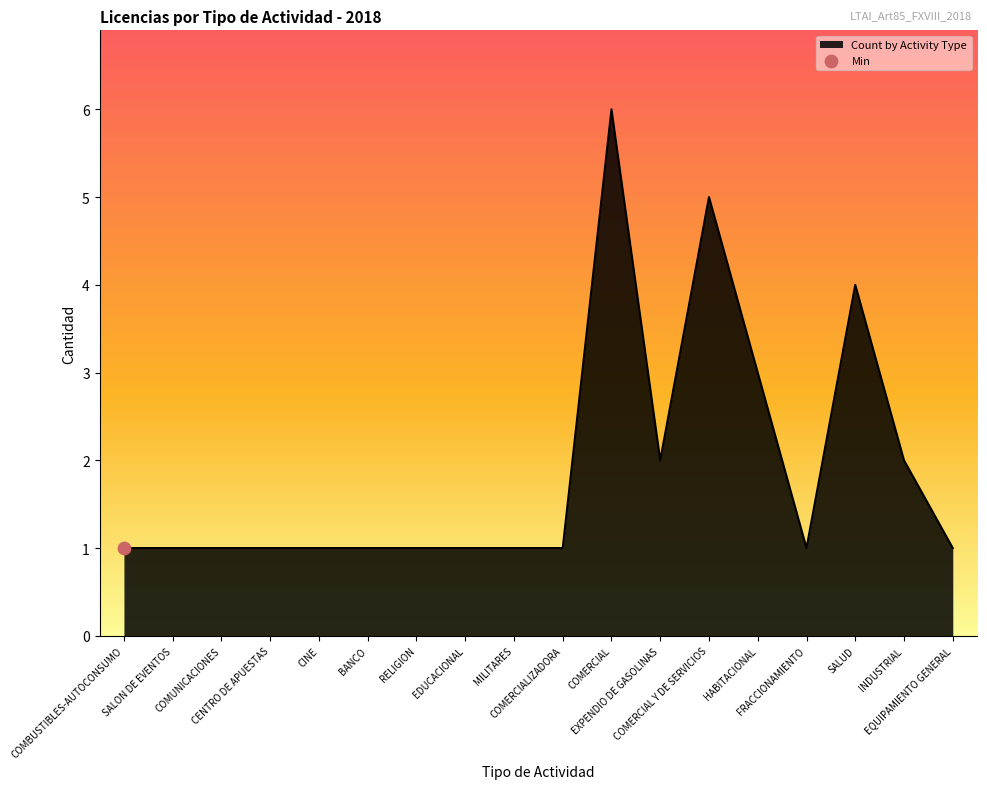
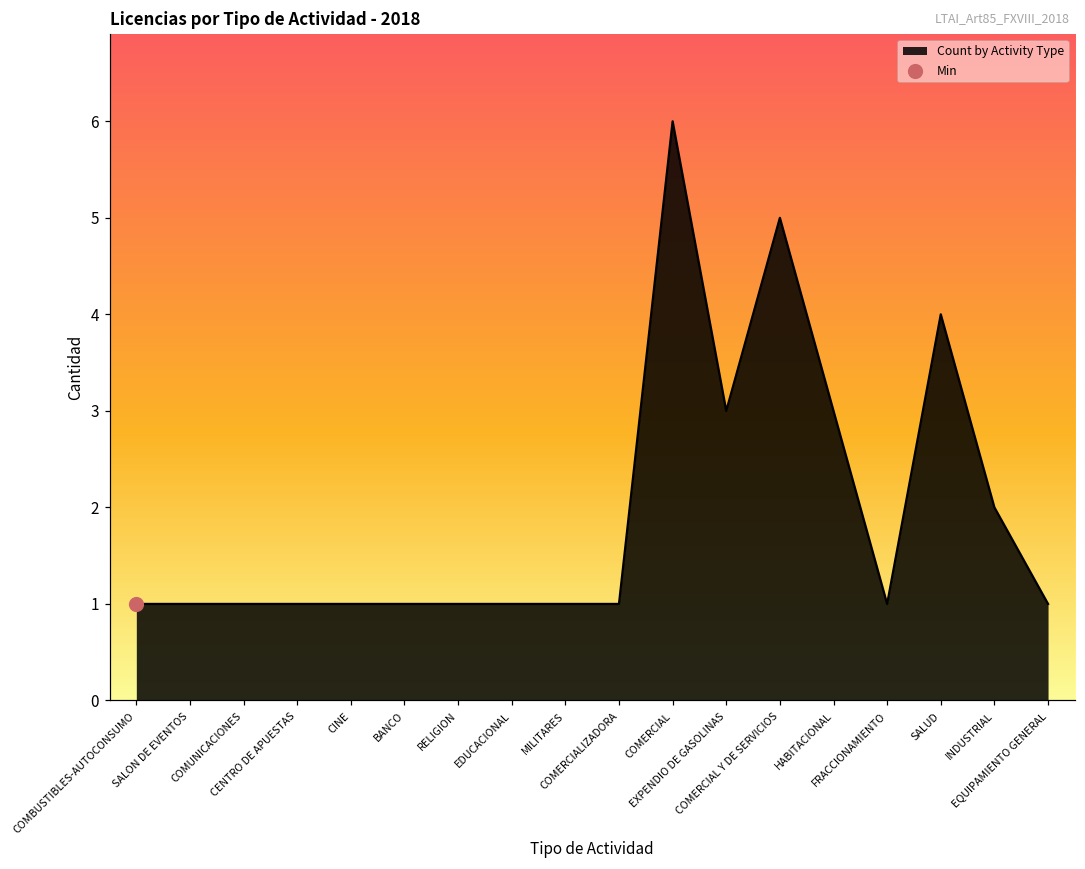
Count by Activity Type, EXPENDIO DE GASOLINAS: 2 -> 3
